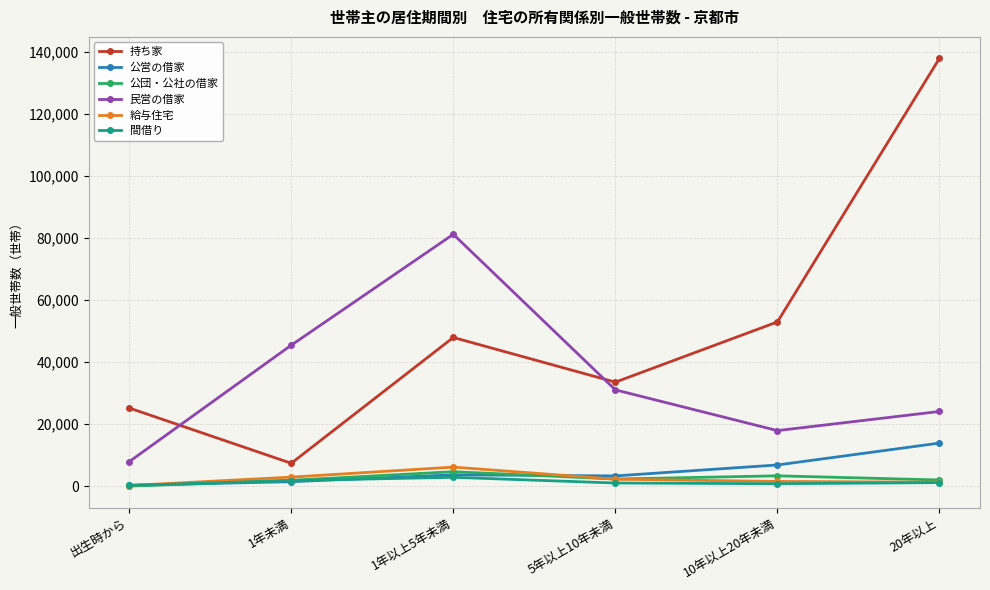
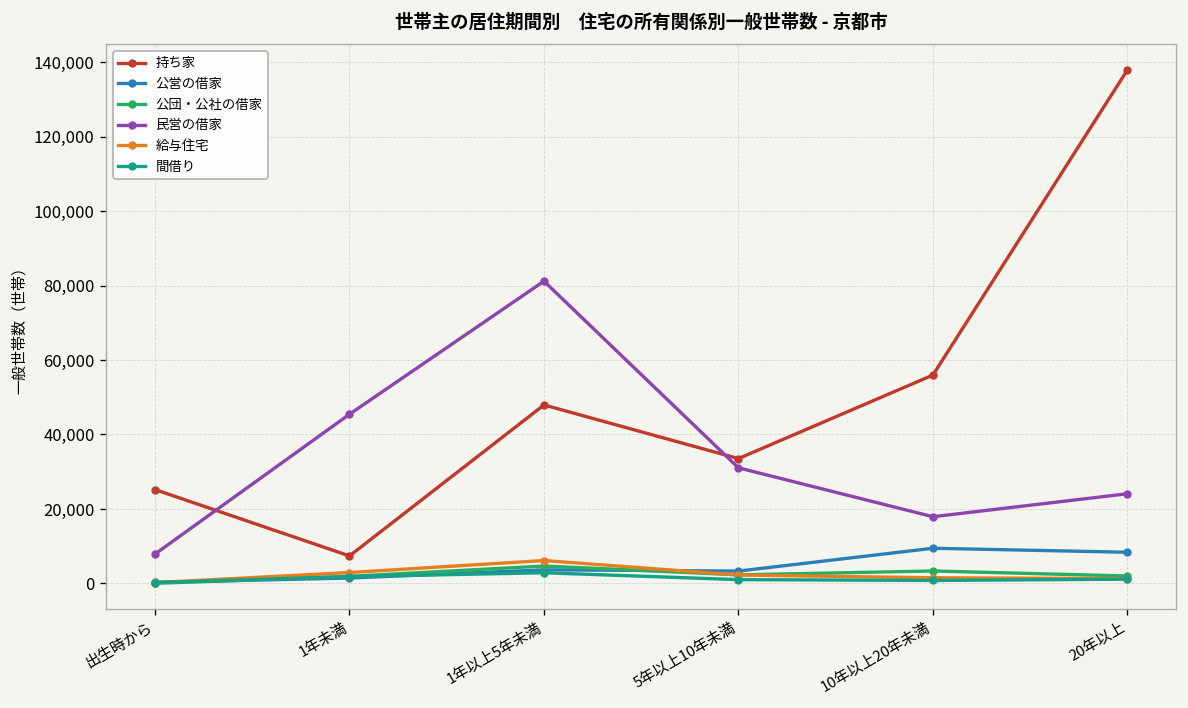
持ち家, 10年以上20年未満: 53,000 -> 56,000
公営の借家, 10年以上20年未満: 7,000 -> 9,000
公営の借家, 20年以上: 14,000 -> 8,000
